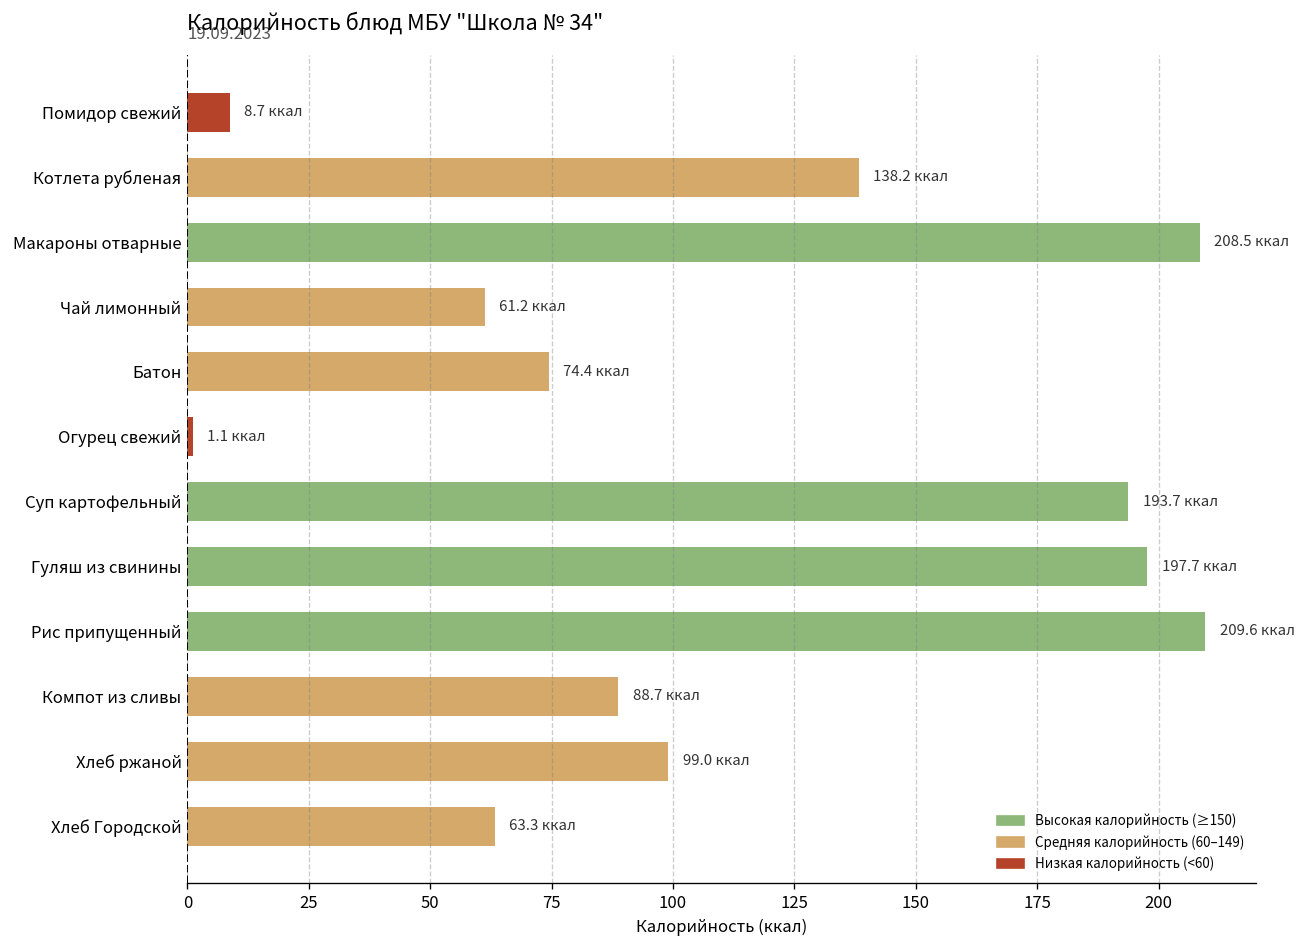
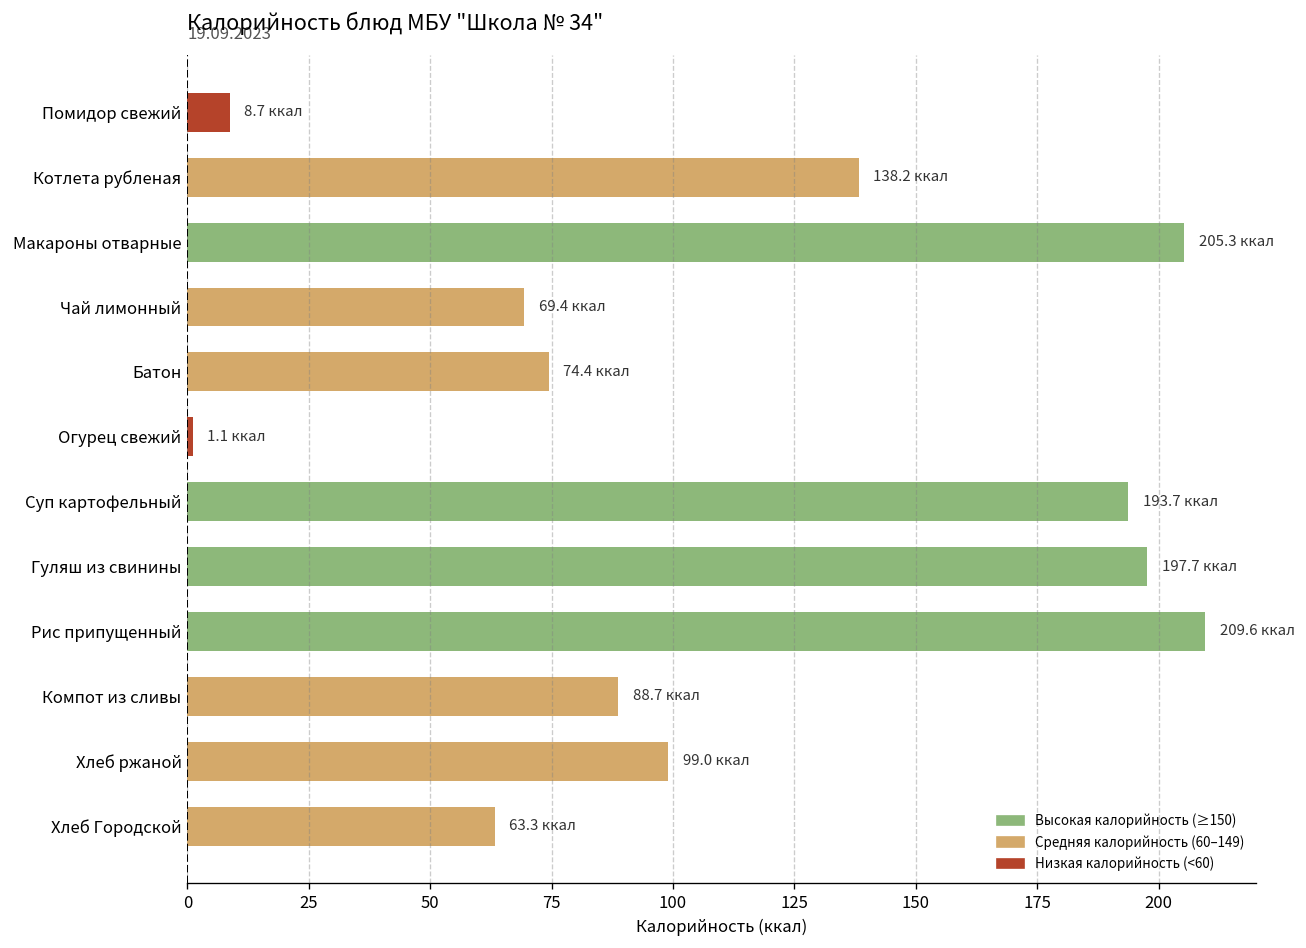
Макароны отварные: 208.5 -> 205.3
Чай лимонный: 61.2 -> 69.4
